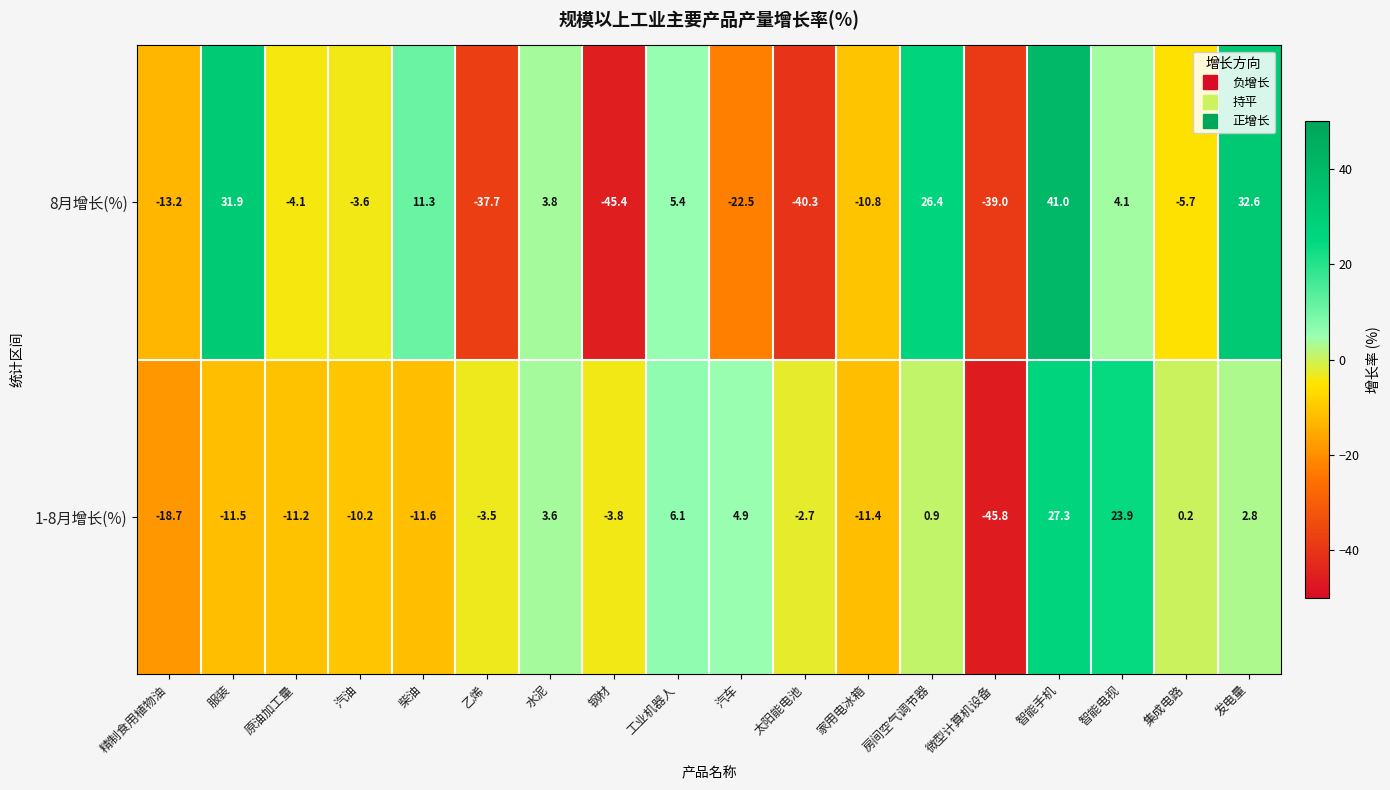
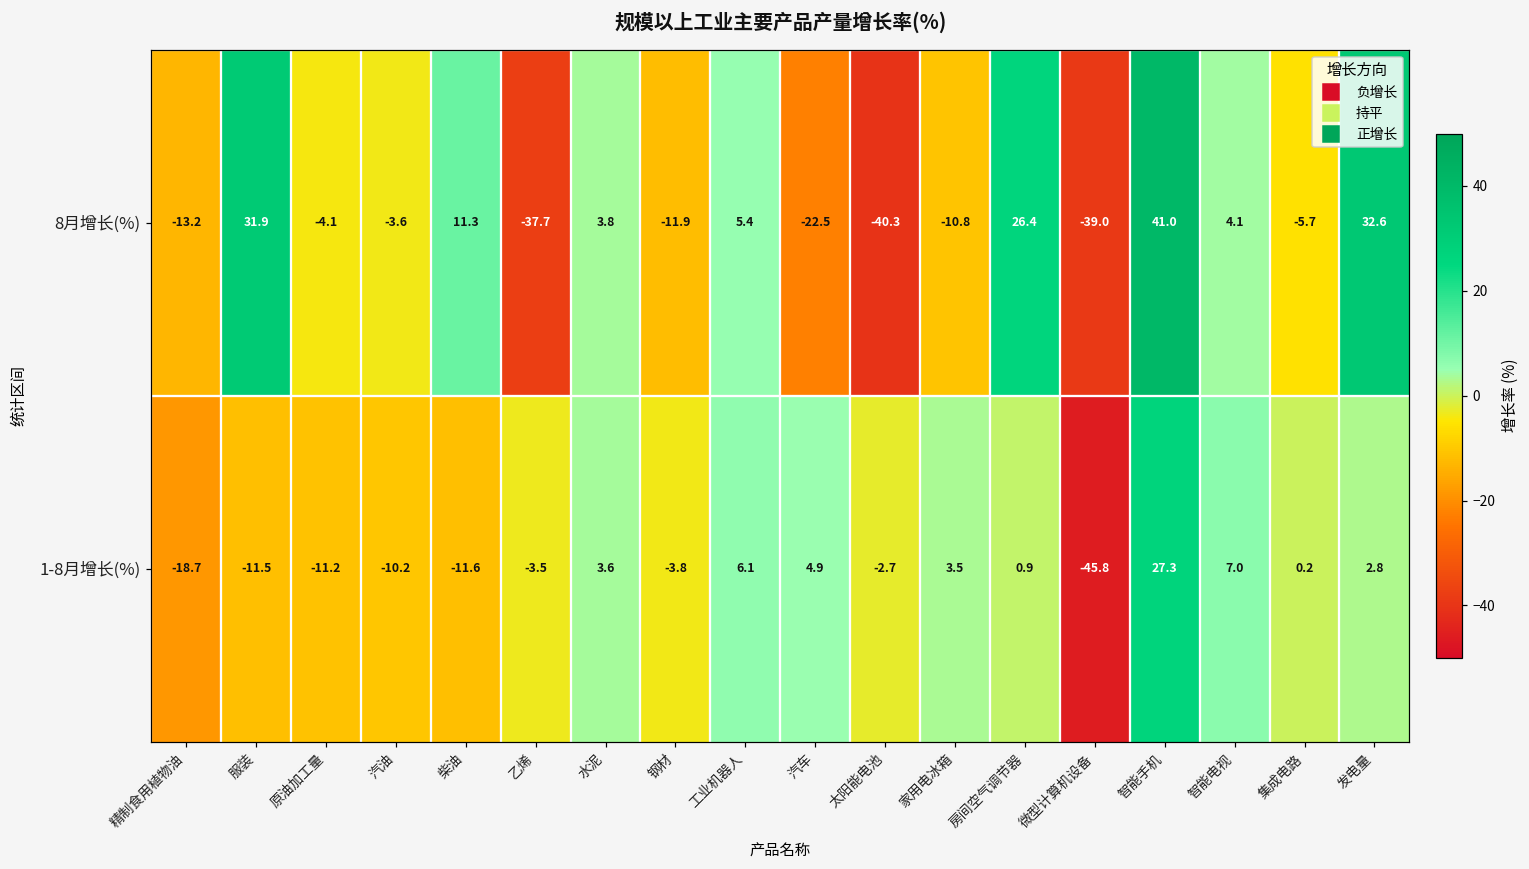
8月增长(%), 钢材: -45.4 -> -11.9
1-8月增长(%), 家用电冰箱: -11.4 -> 3.5
1-8月增长(%), 智能电视: 23.9 -> 7.0
